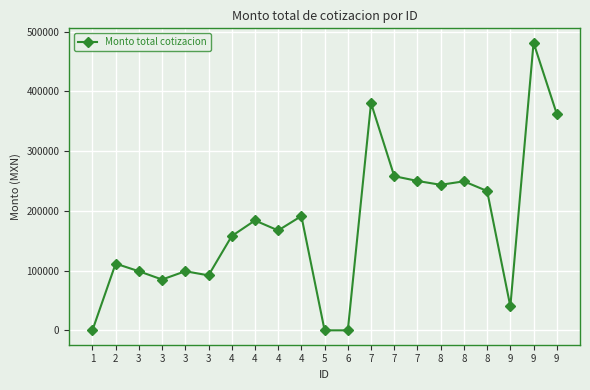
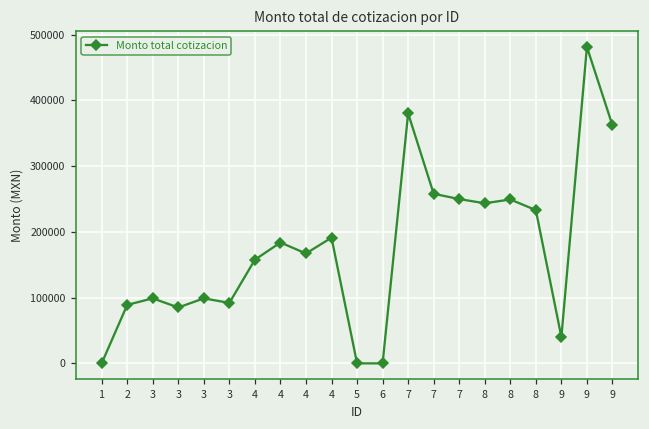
2: 110000 -> 90000
